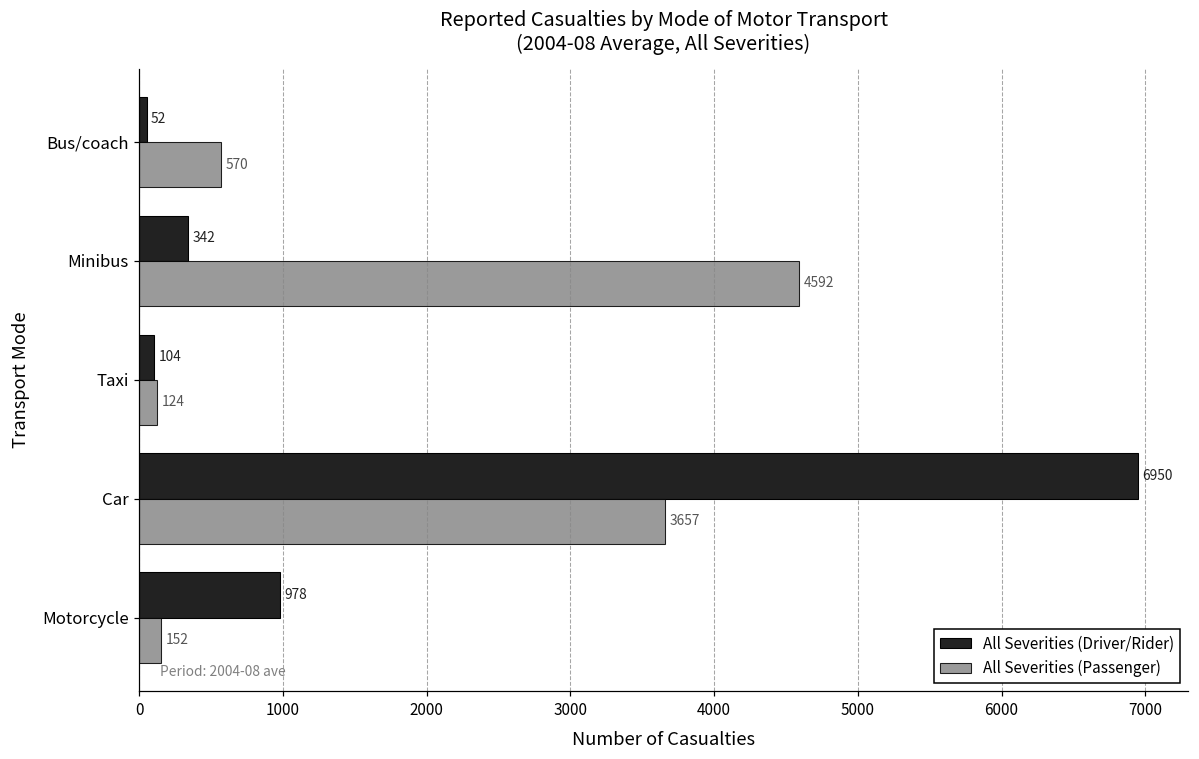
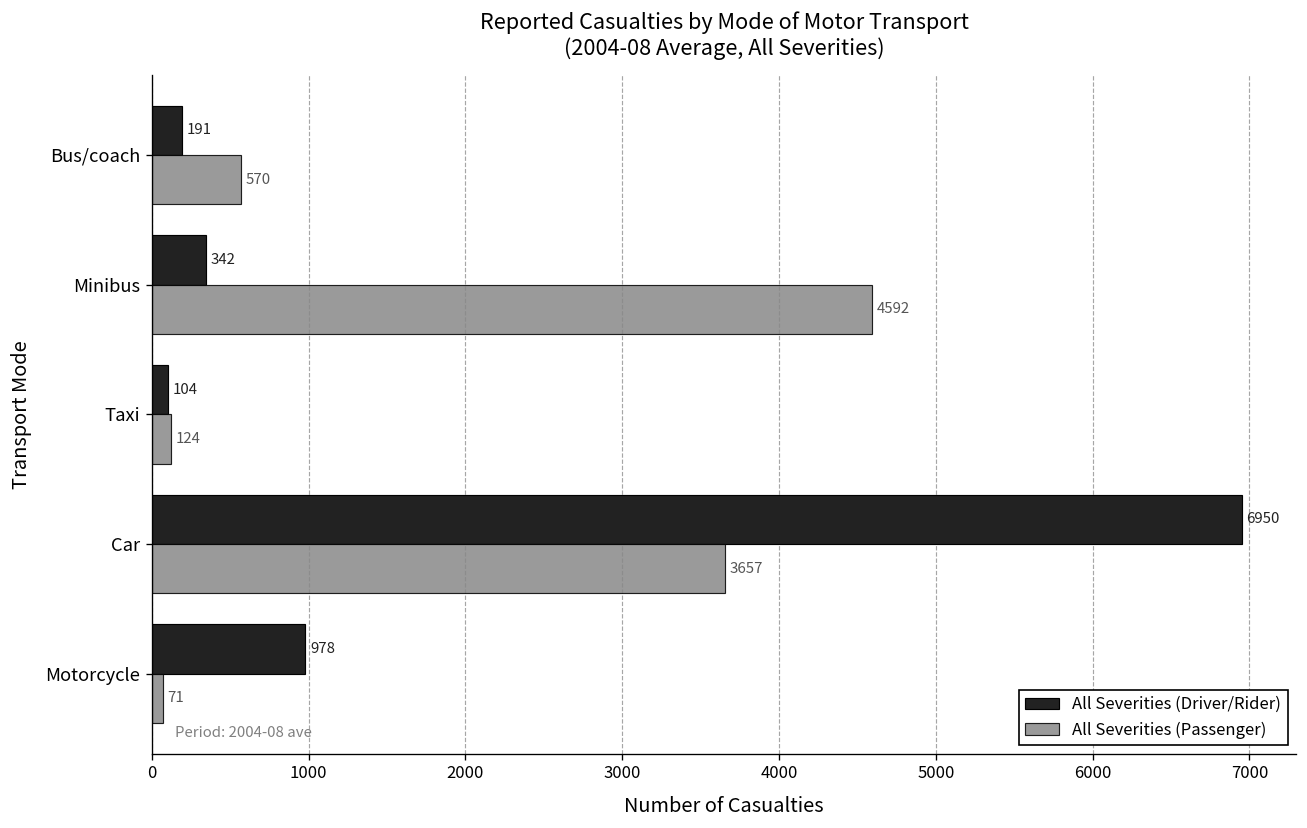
All Severities (Driver/Rider), Bus/coach: 52 -> 191
All Severities (Passenger), Motorcycle: 152 -> 71
